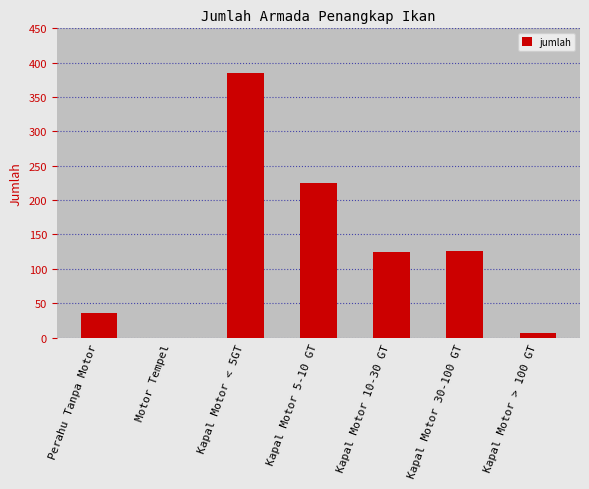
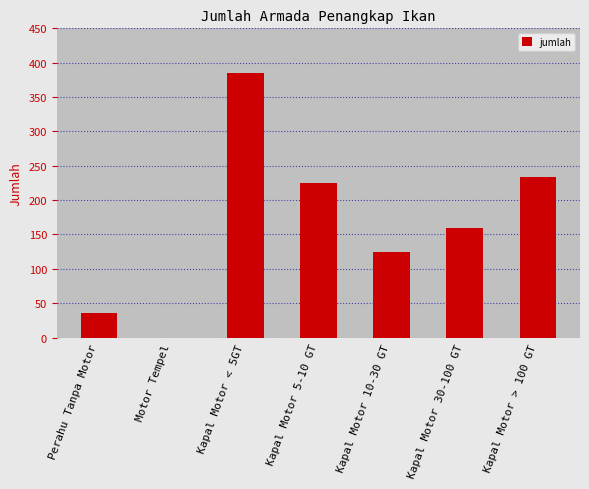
Kapal Motor 30-100 GT: 130 -> 160
Kapal Motor > 100 GT: 10 -> 230
